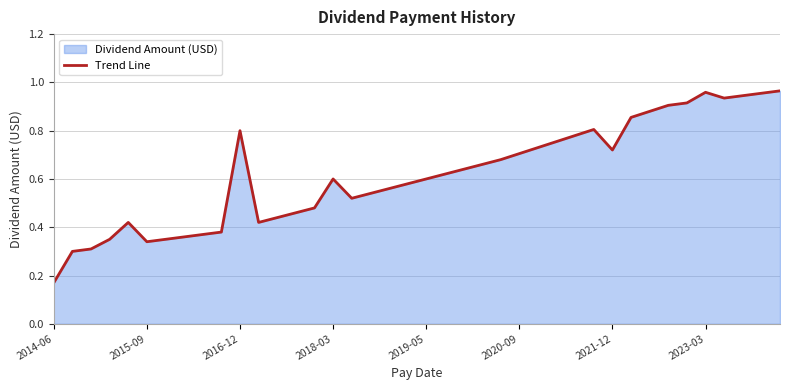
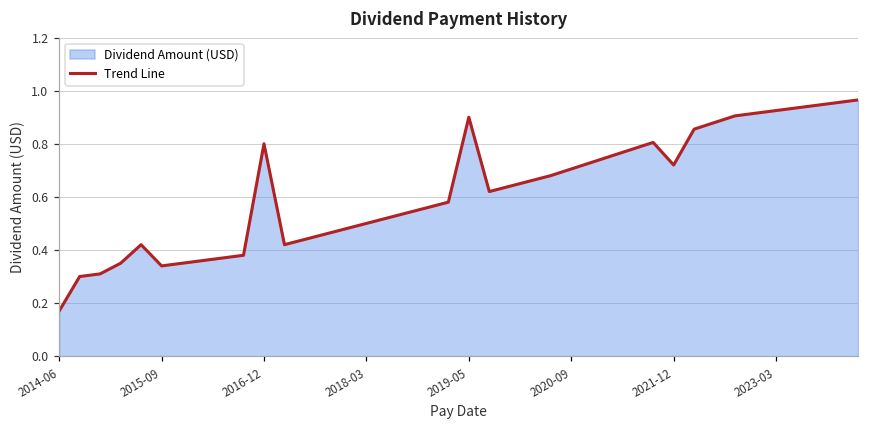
2018-03: 0.6 -> 0.5
2019-05: 0.6 -> 0.9
2023-03: 0.96 -> 0.93
